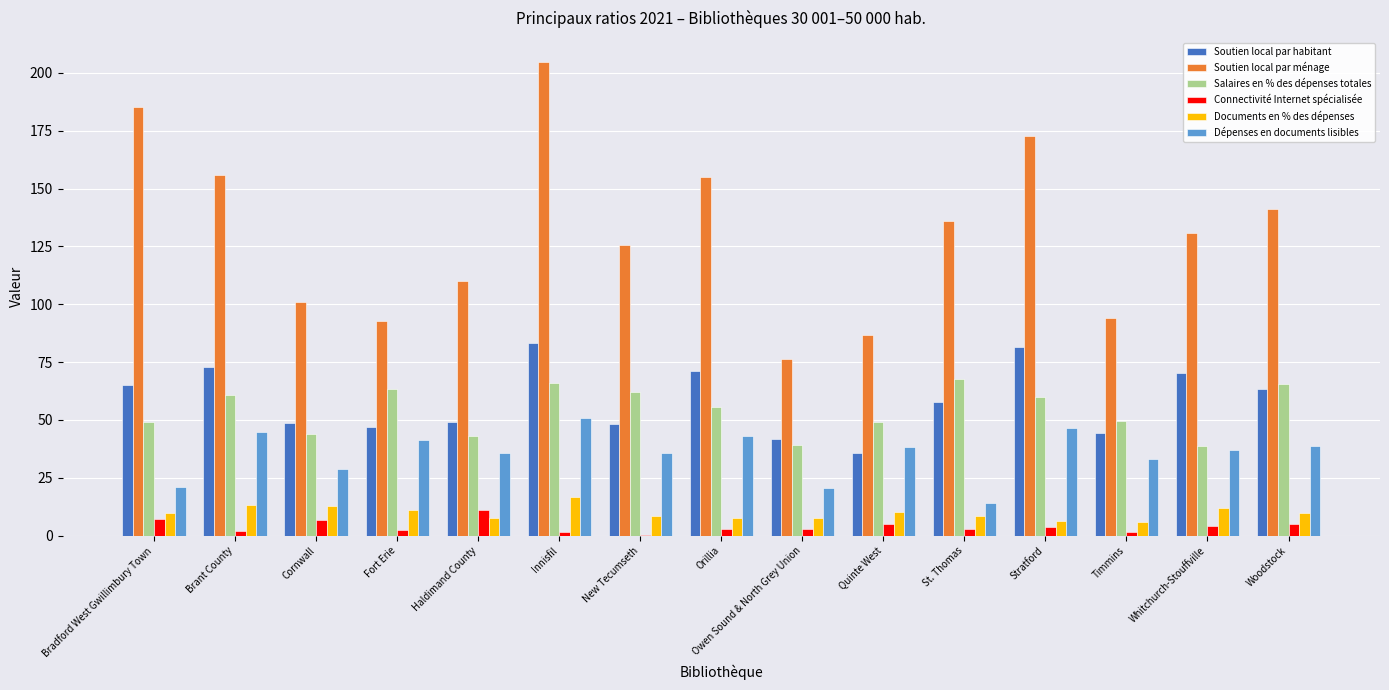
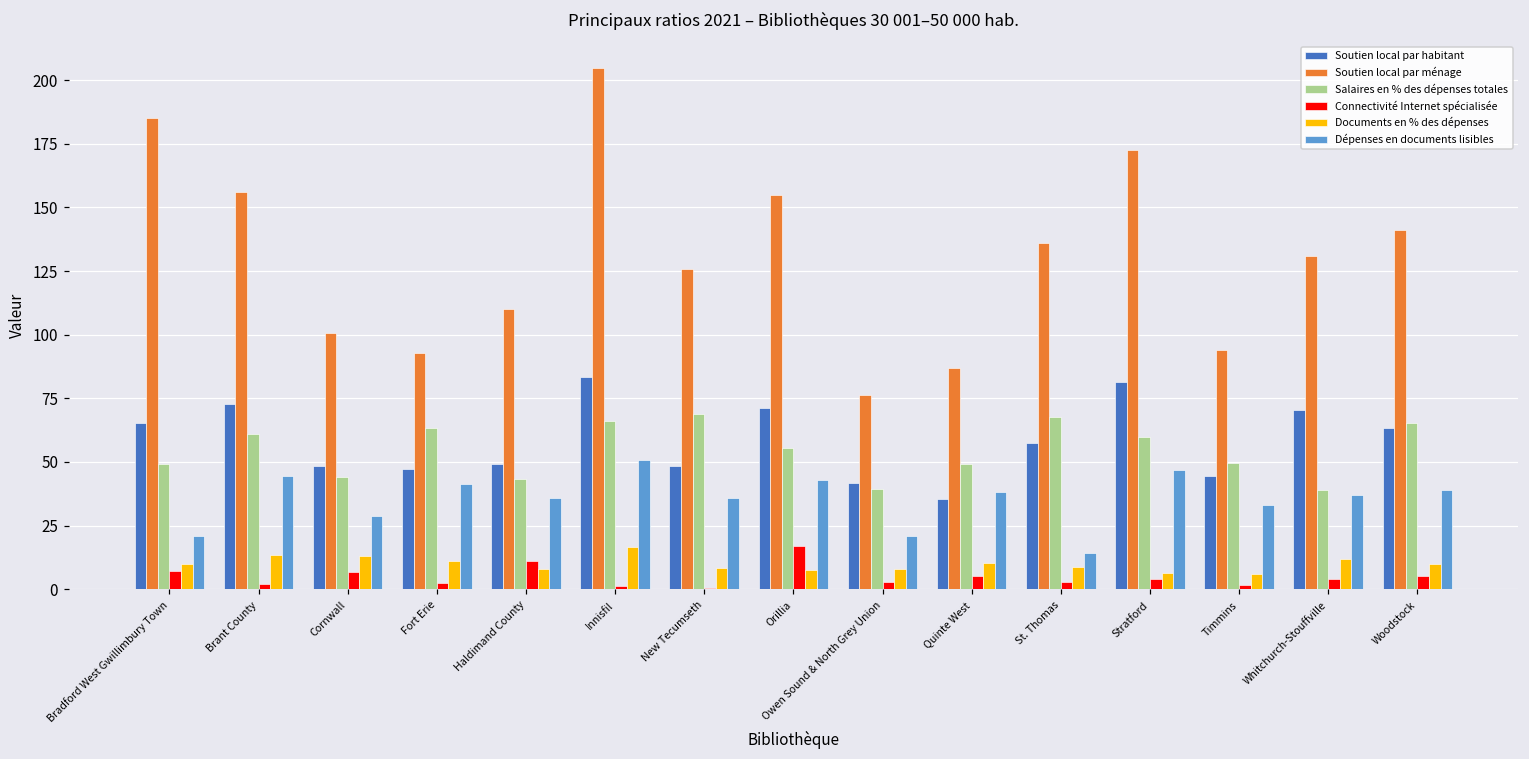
Salaires en % des dépenses totales, New Tecumseth: 62 -> 69
Connectivité Internet spécialisée, Orillia: 3 -> 17
